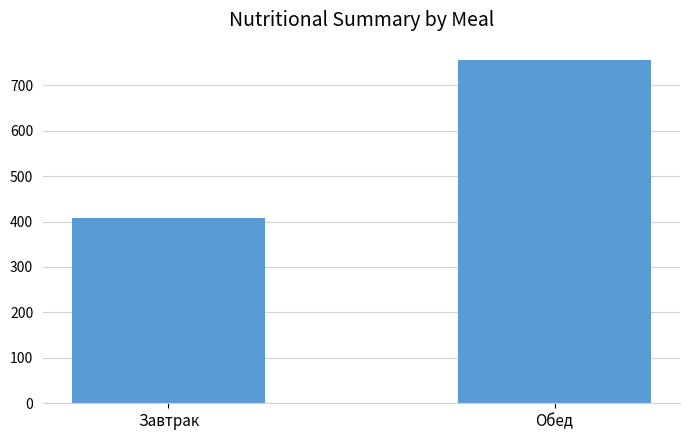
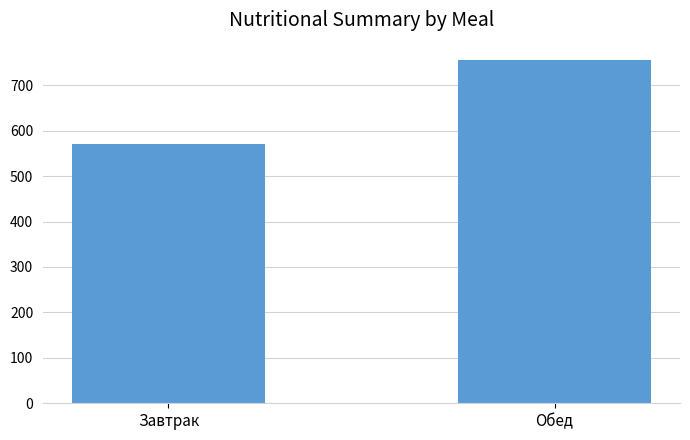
Завтрак: 410 -> 570
